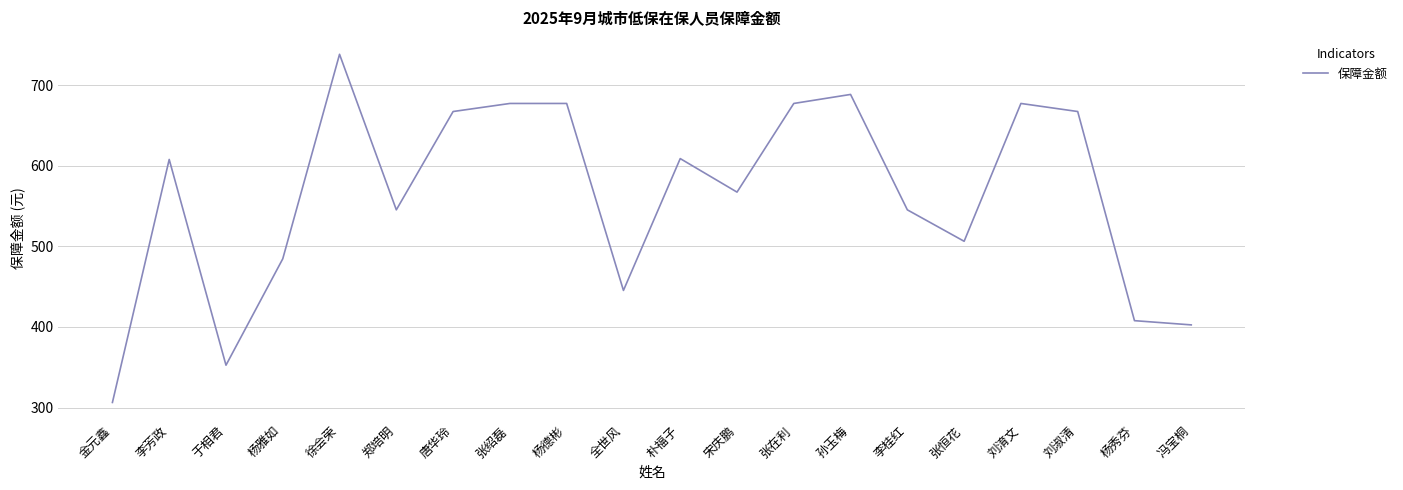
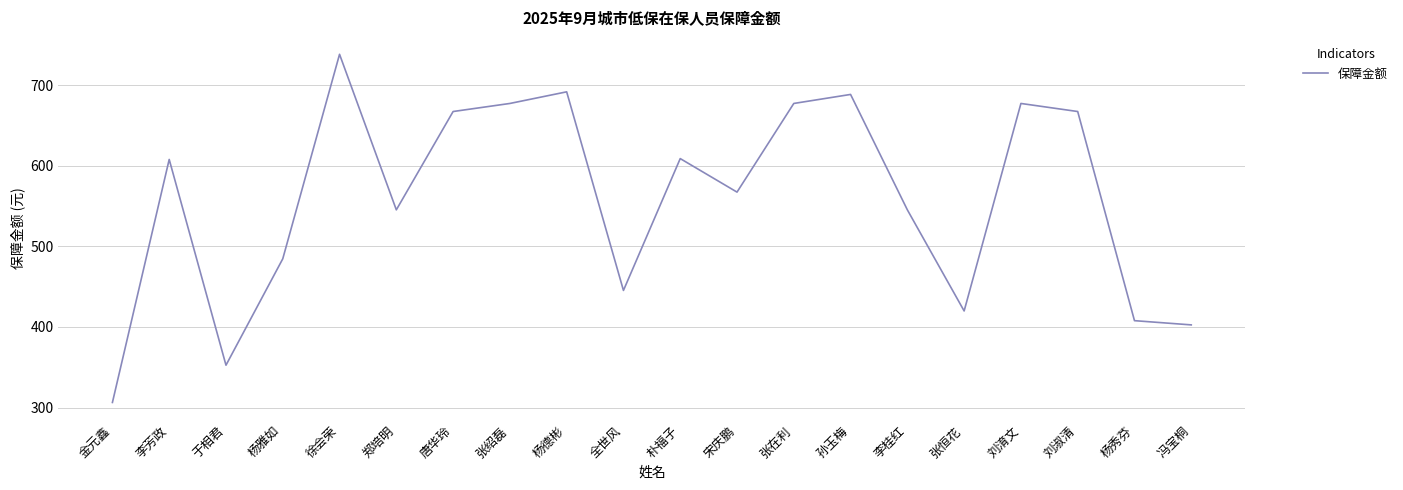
杨德彬: 680 -> 690
张恒花: 510 -> 420
